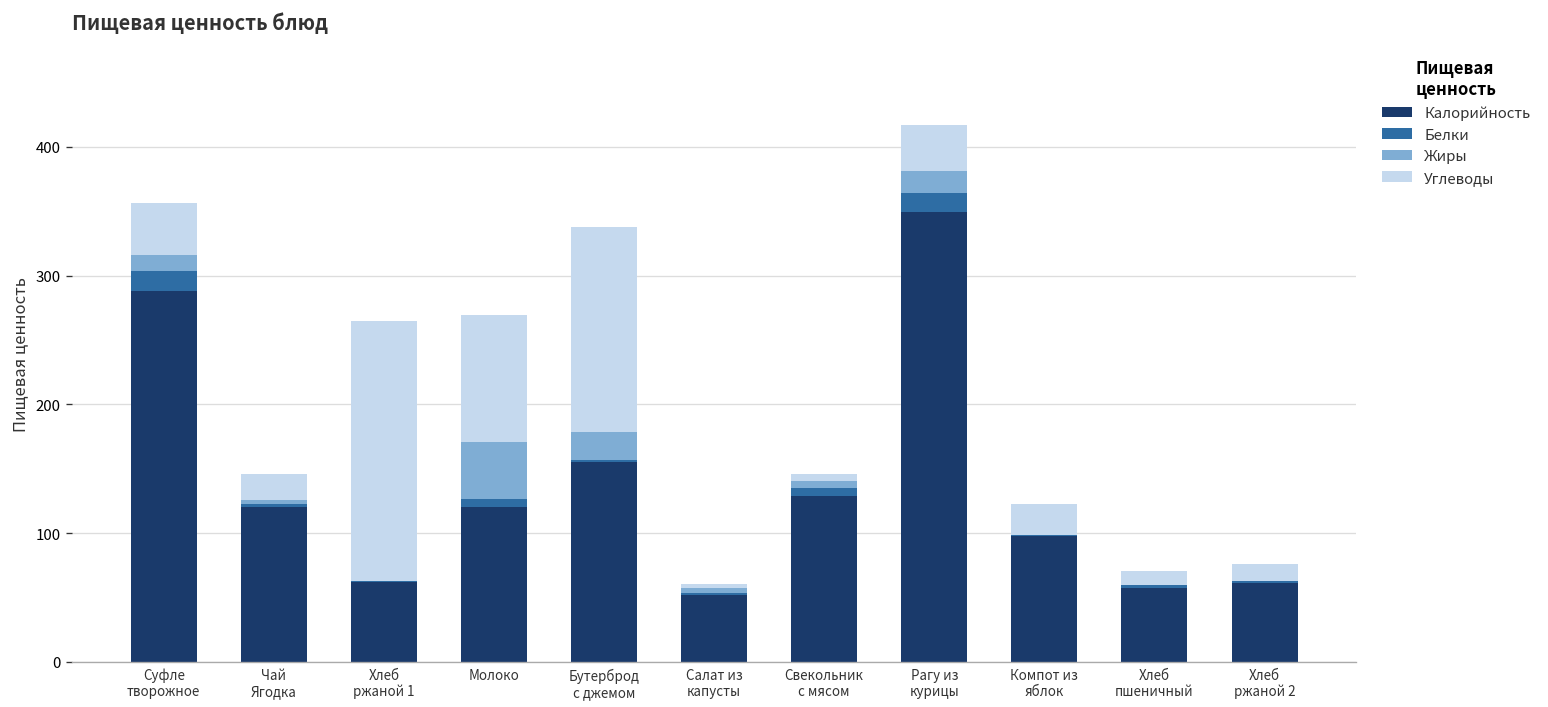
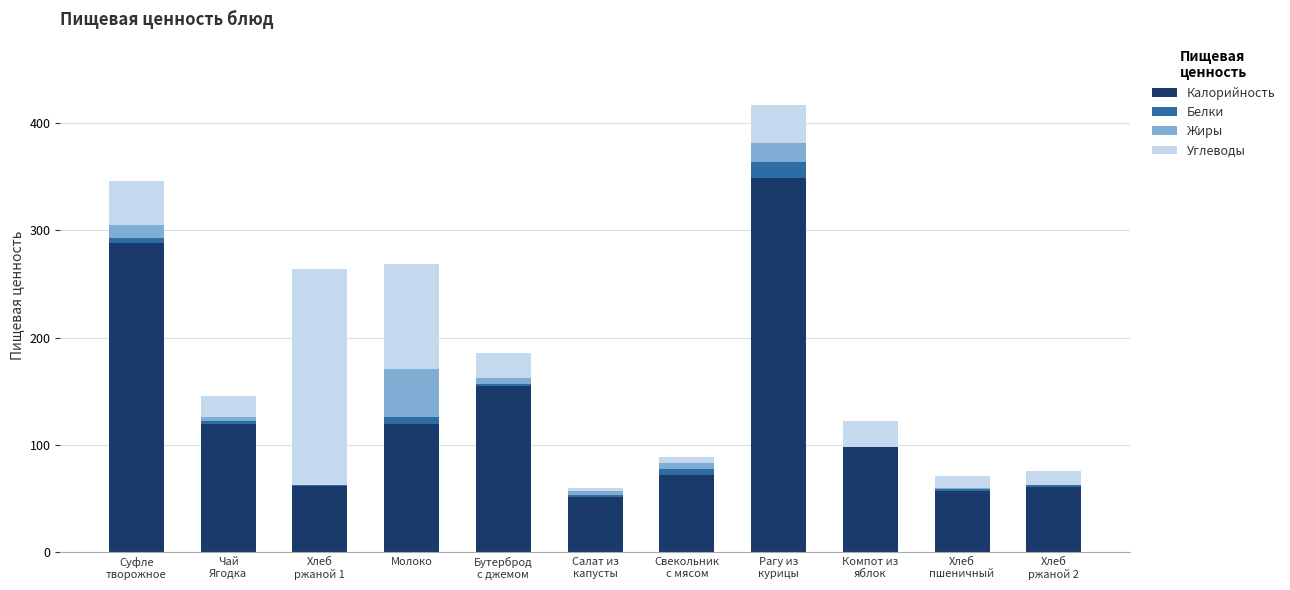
Белки, Суфле творожное: 16 -> 5
Жиры, Бутерброд с джемом: 22 -> 6
Углеводы, Бутерброд с джемом: 159 -> 23
Калорийность, Свекольник с мясом: 129 -> 72
